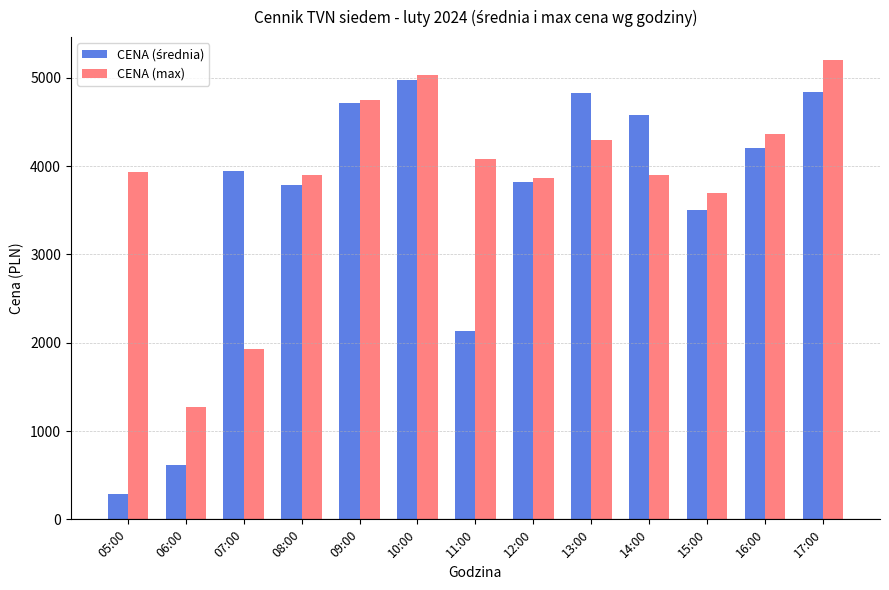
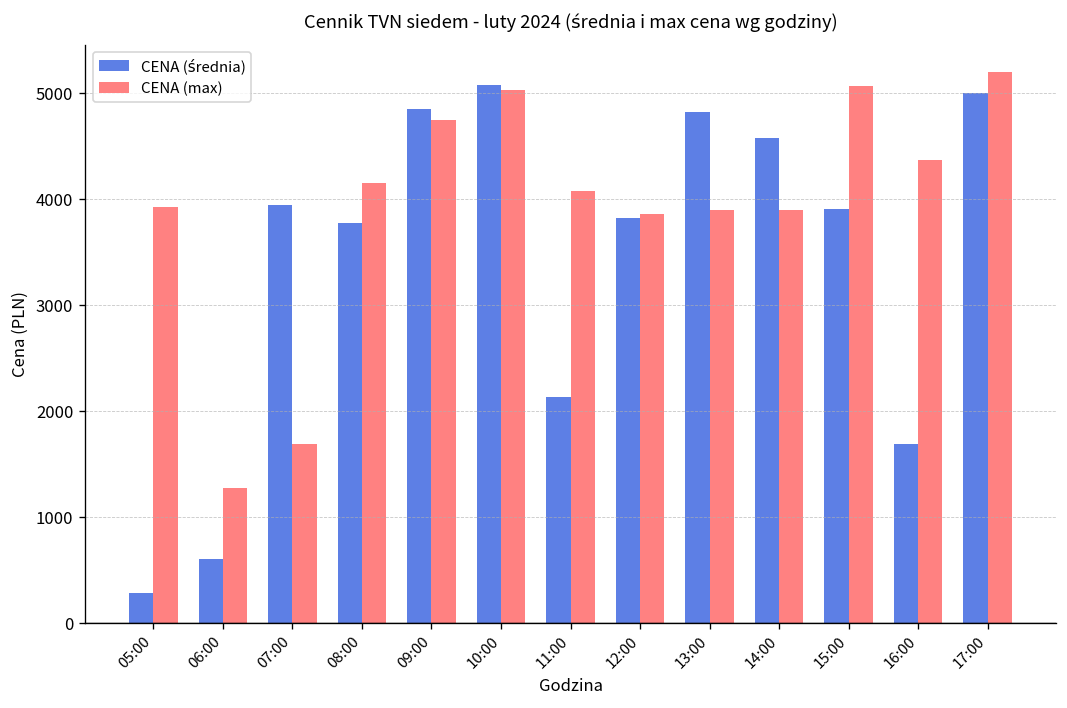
CENA (max), 07:00: 1900 -> 1700
CENA (max), 08:00: 3900 -> 4100
CENA (średnia), 09:00: 4700 -> 4800
CENA (średnia), 10:00: 5000 -> 5100
CENA (max), 13:00: 4300 -> 3900
CENA (średnia), 15:00: 3500 -> 3900
CENA (max), 15:00: 3700 -> 5100
CENA (średnia), 16:00: 4200 -> 1700
CENA (średnia), 17:00: 4800 -> 5000
